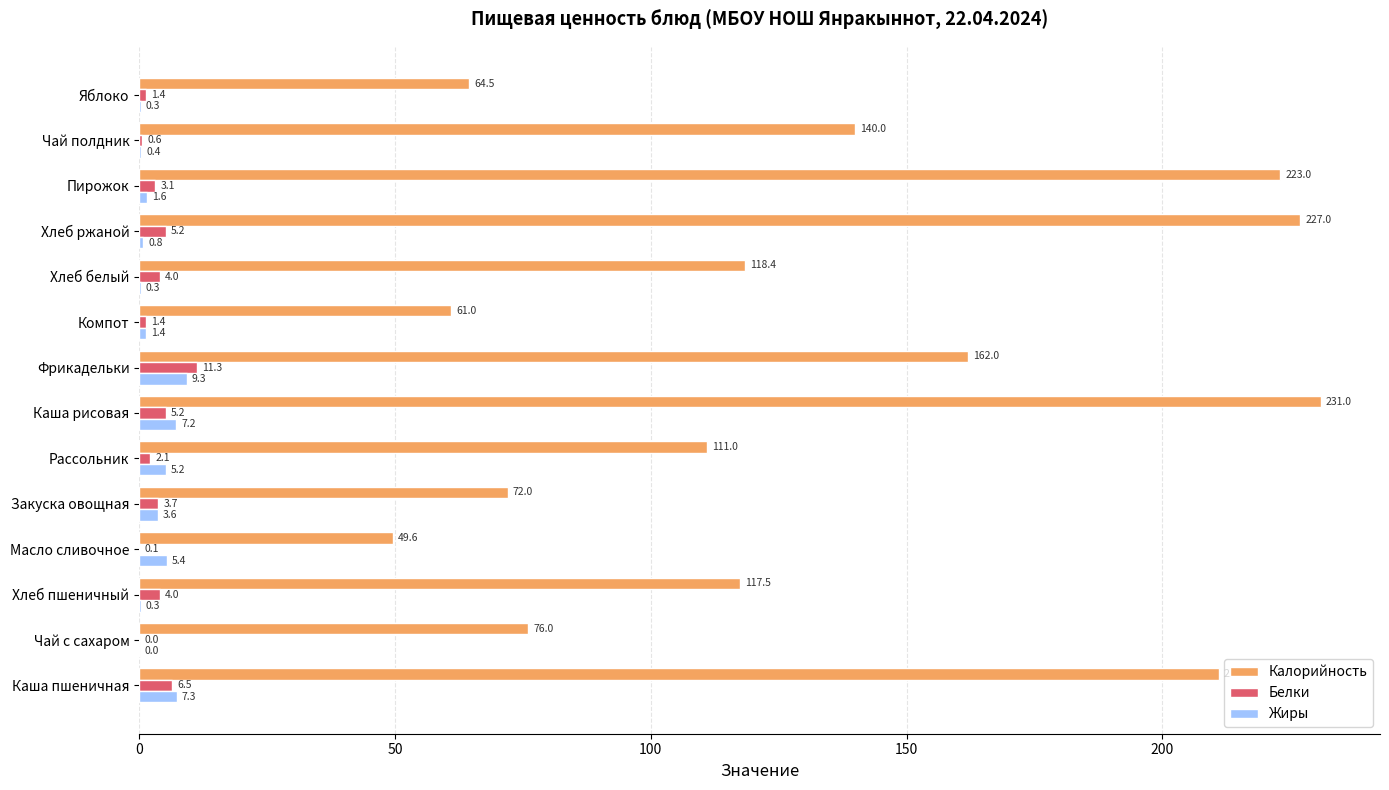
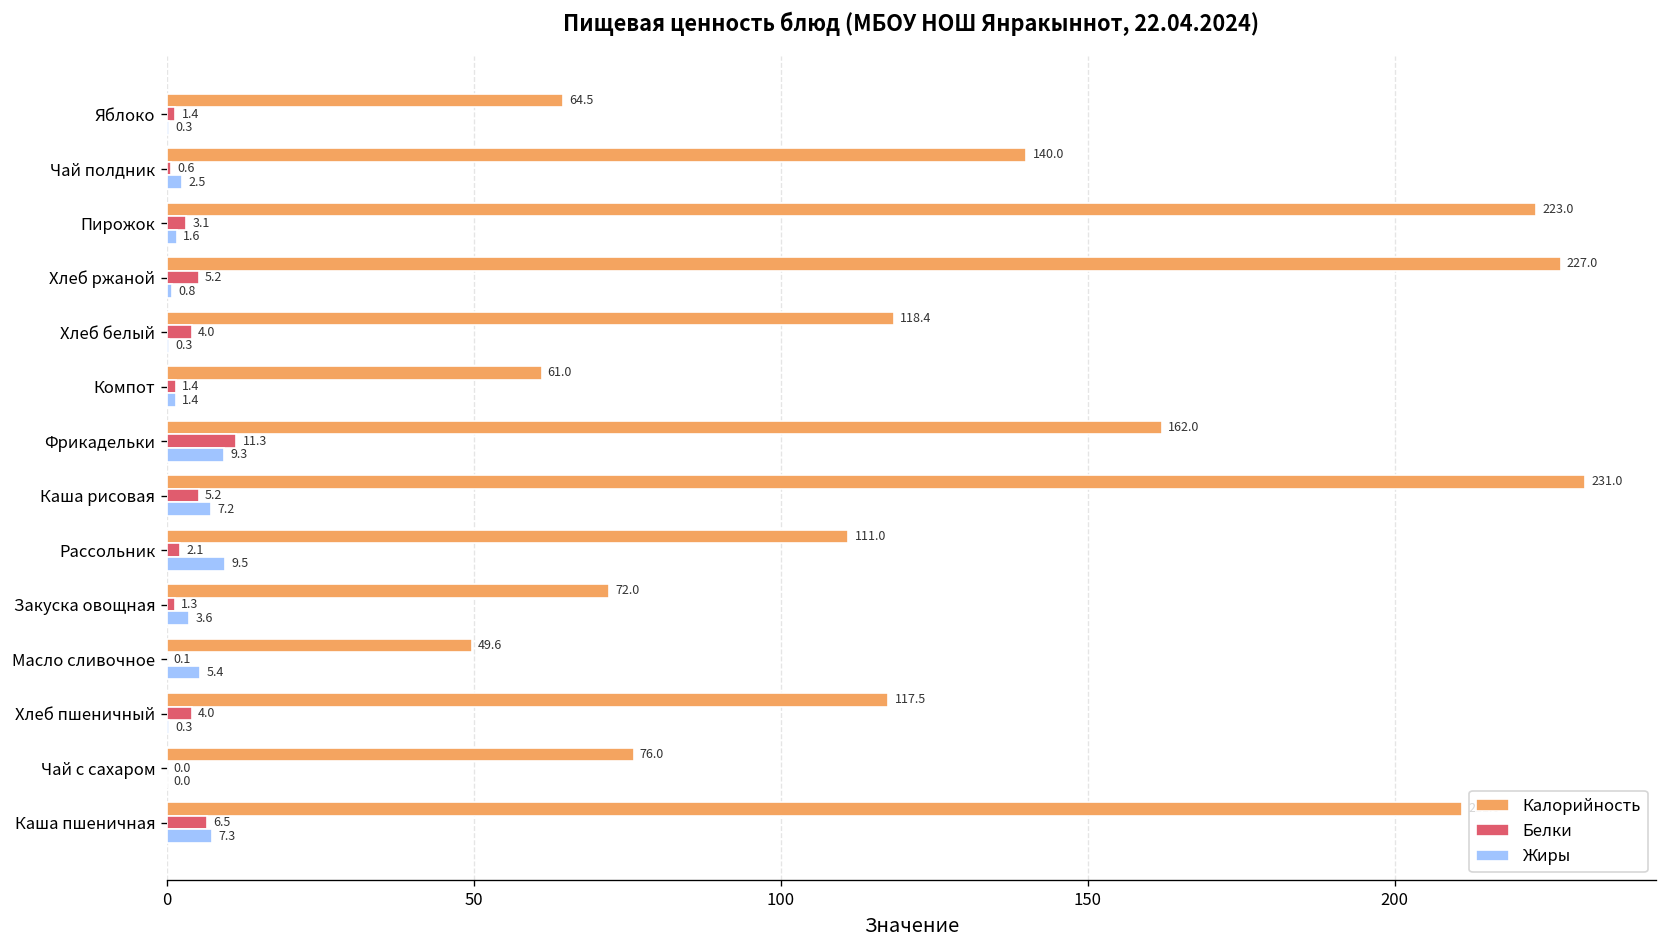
Жиры, Чай полдник: 0.4 -> 2.5
Жиры, Рассольник: 5.2 -> 9.5
Белки, Закуска овощная: 3.7 -> 1.3
